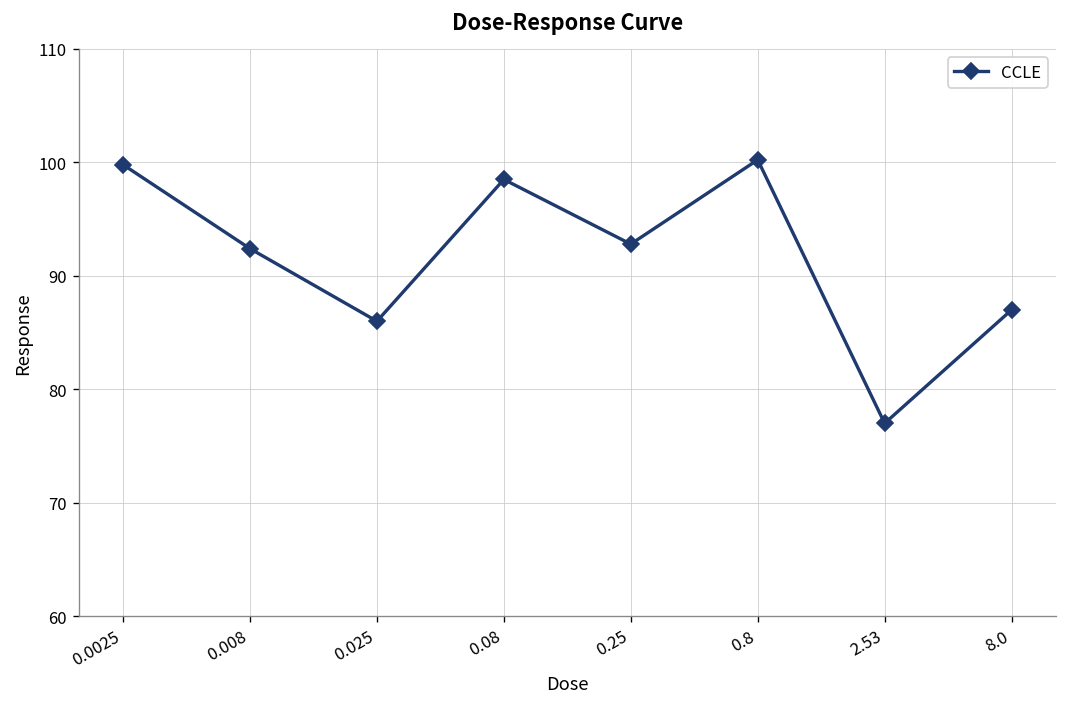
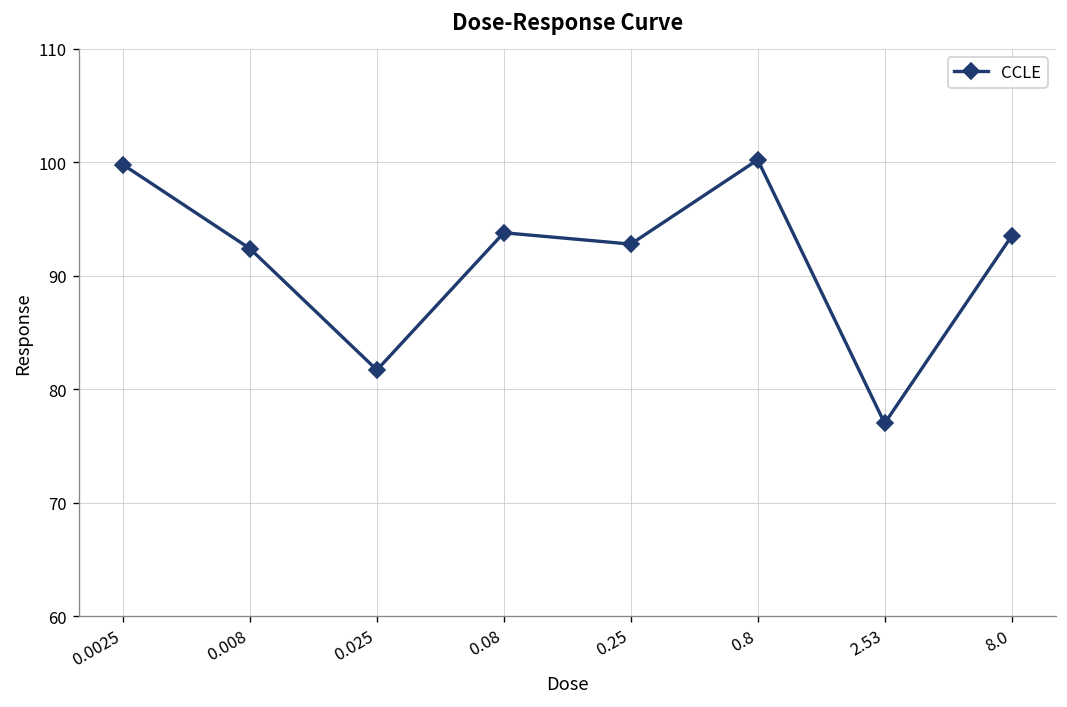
0.025: 86 -> 82
0.08: 99 -> 94
8.0: 87 -> 94
